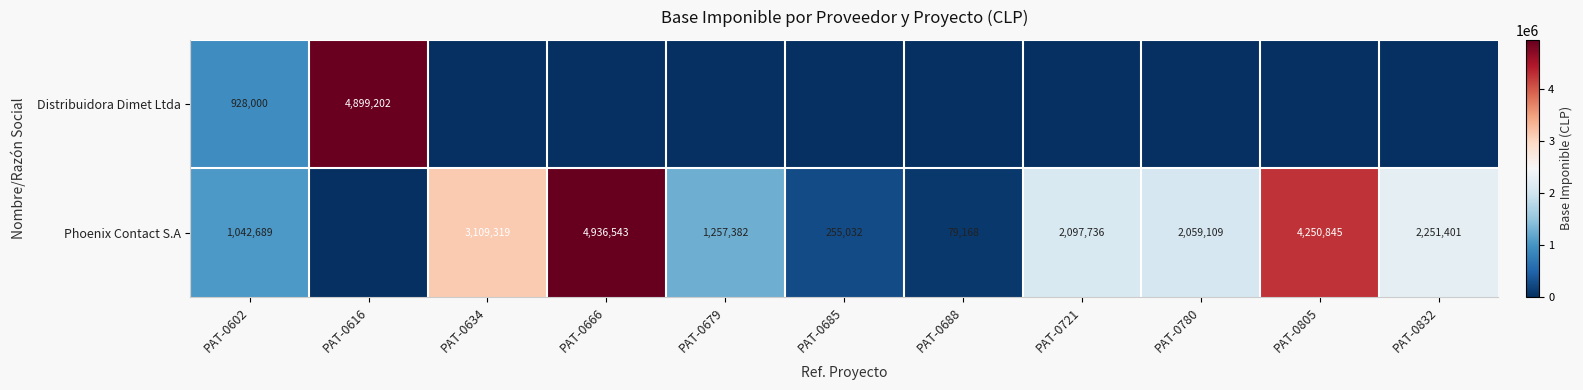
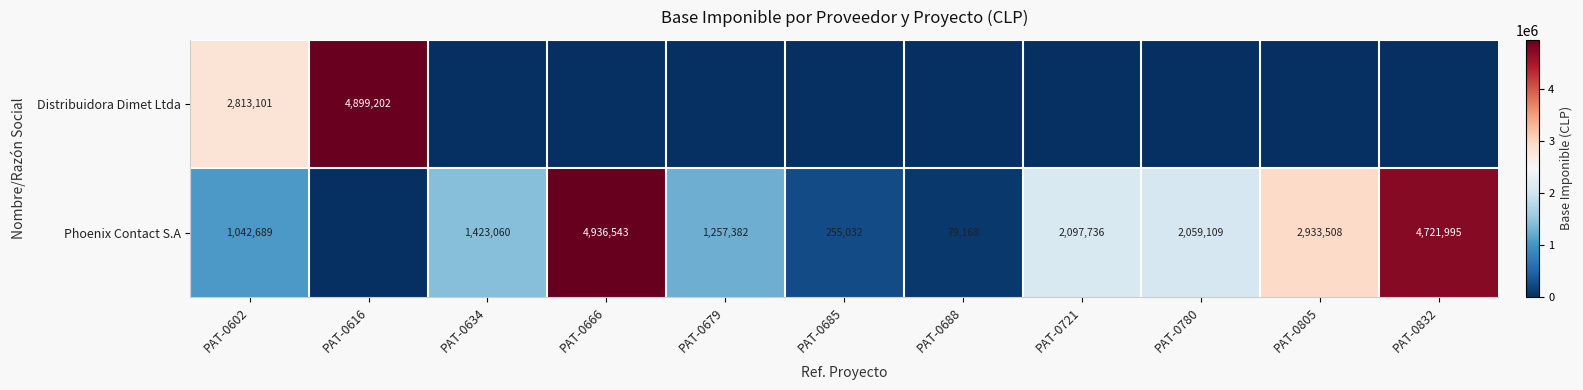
Distribuidora Dimet Ltda, PAT-0602: 928,000 -> 2,813,101
Phoenix Contact S.A, PAT-0634: 3,109,319 -> 1,423,060
Phoenix Contact S.A, PAT-0805: 4,250,845 -> 2,933,508
Phoenix Contact S.A, PAT-0832: 2,251,401 -> 4,721,995
